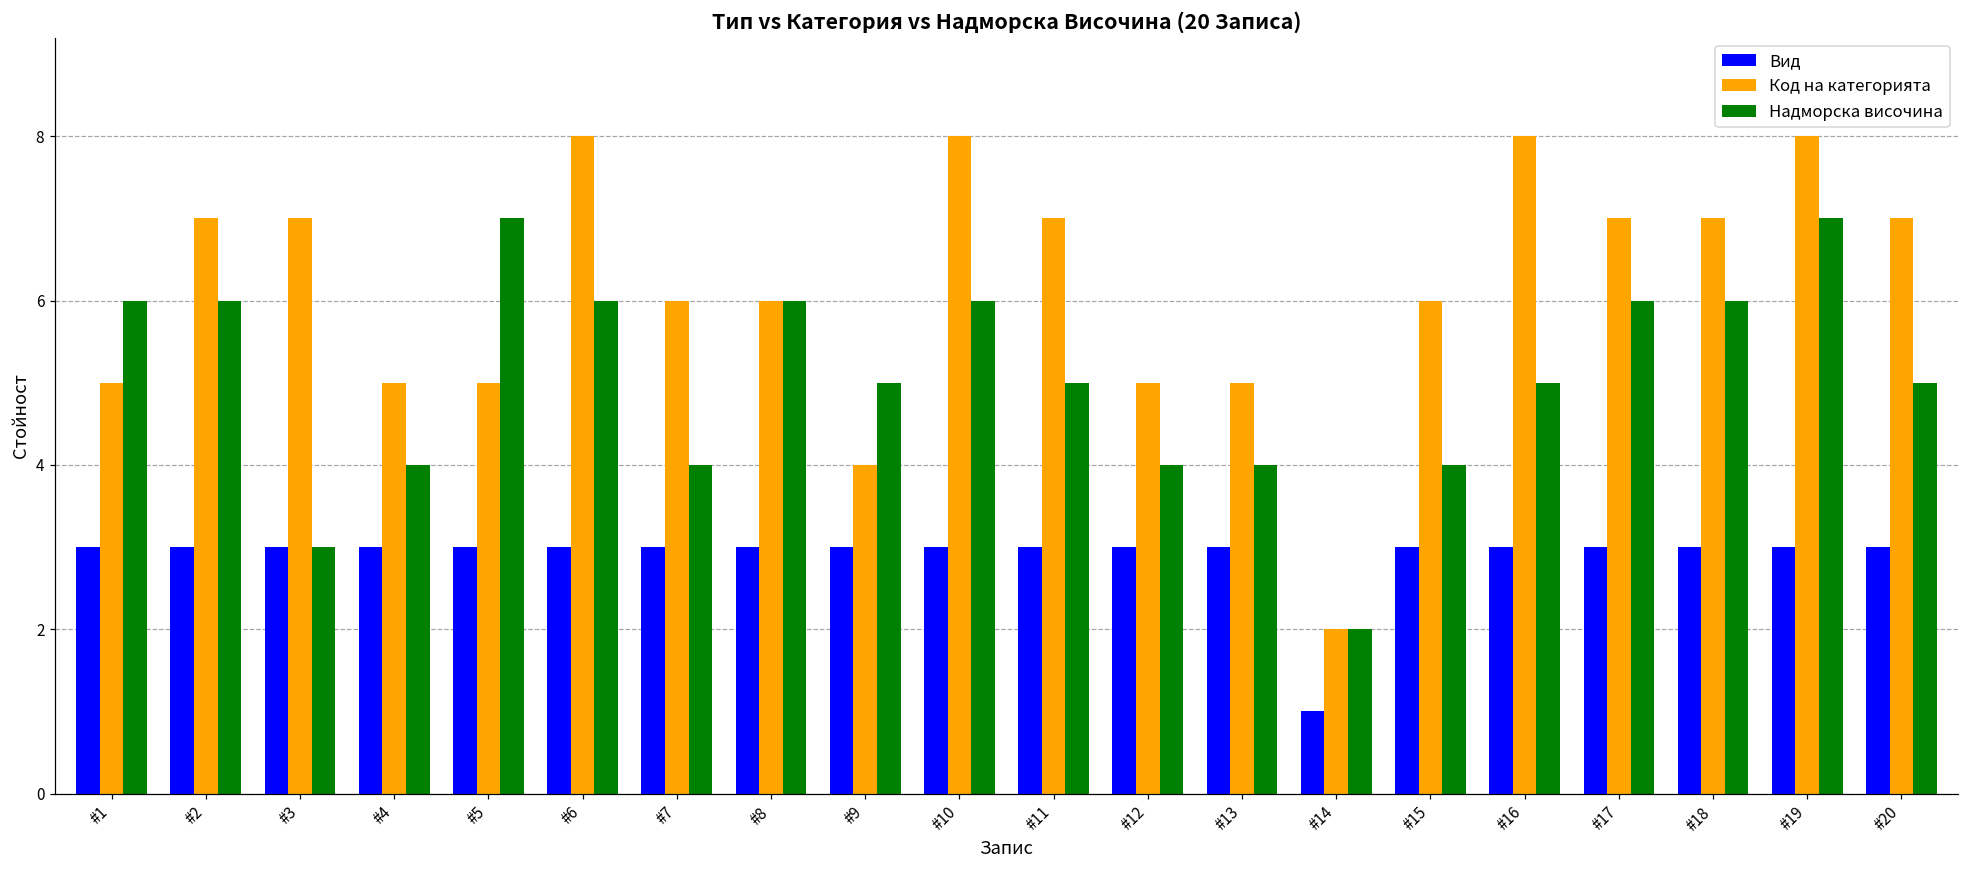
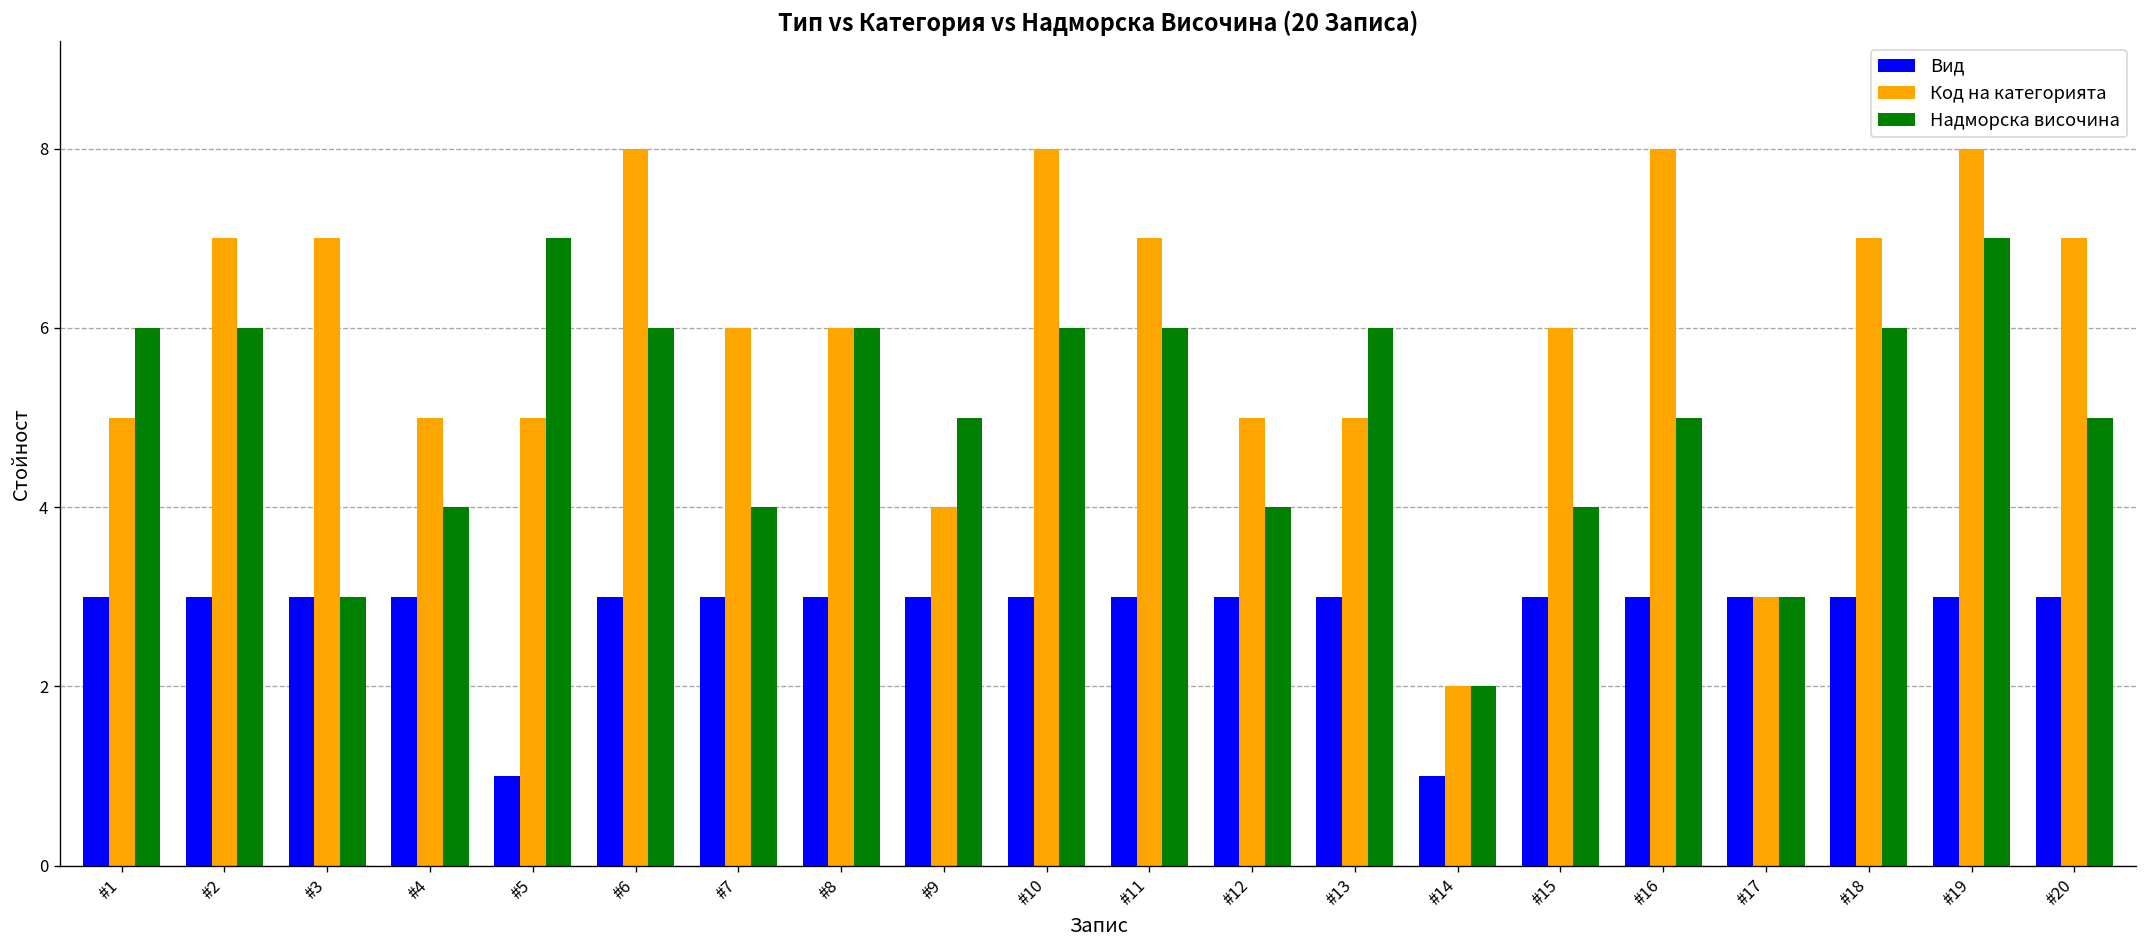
Вид, #5: 3 -> 1
Надморска височина, #11: 5 -> 6
Надморска височина, #13: 4 -> 6
Код на категорията, #17: 7 -> 3
Надморска височина, #17: 6 -> 3
